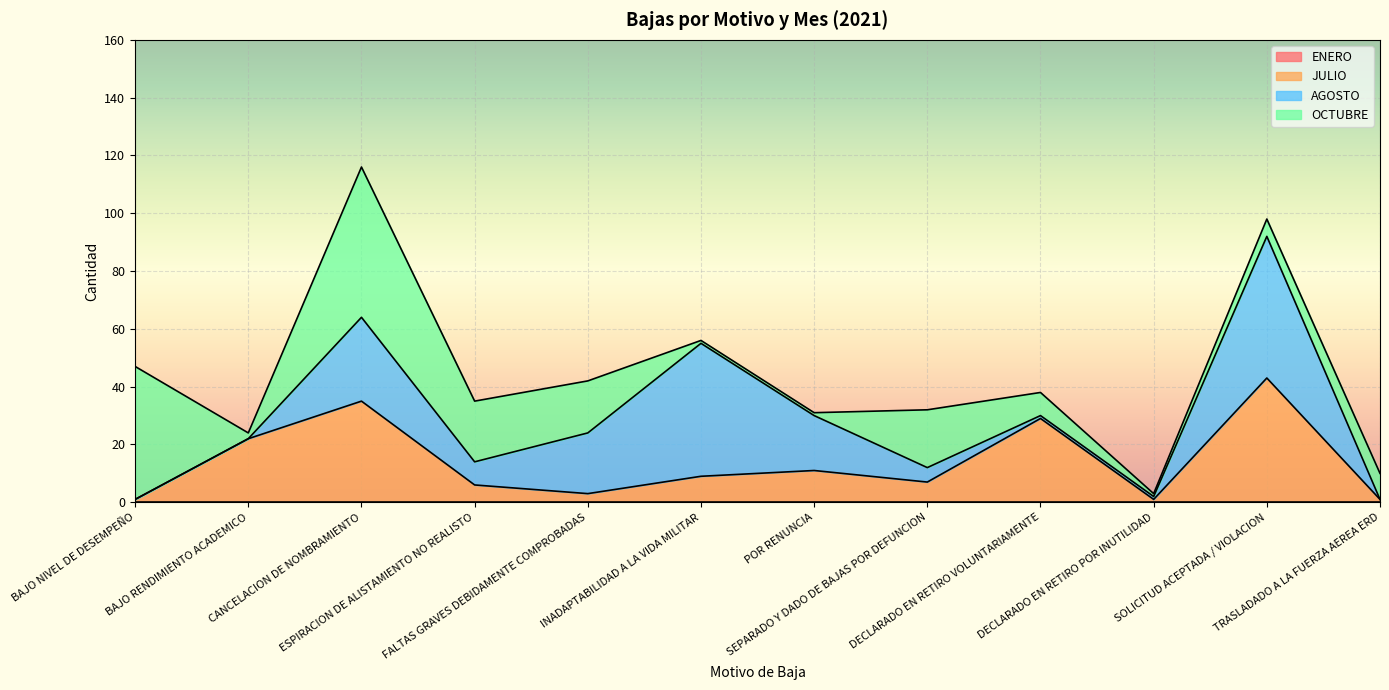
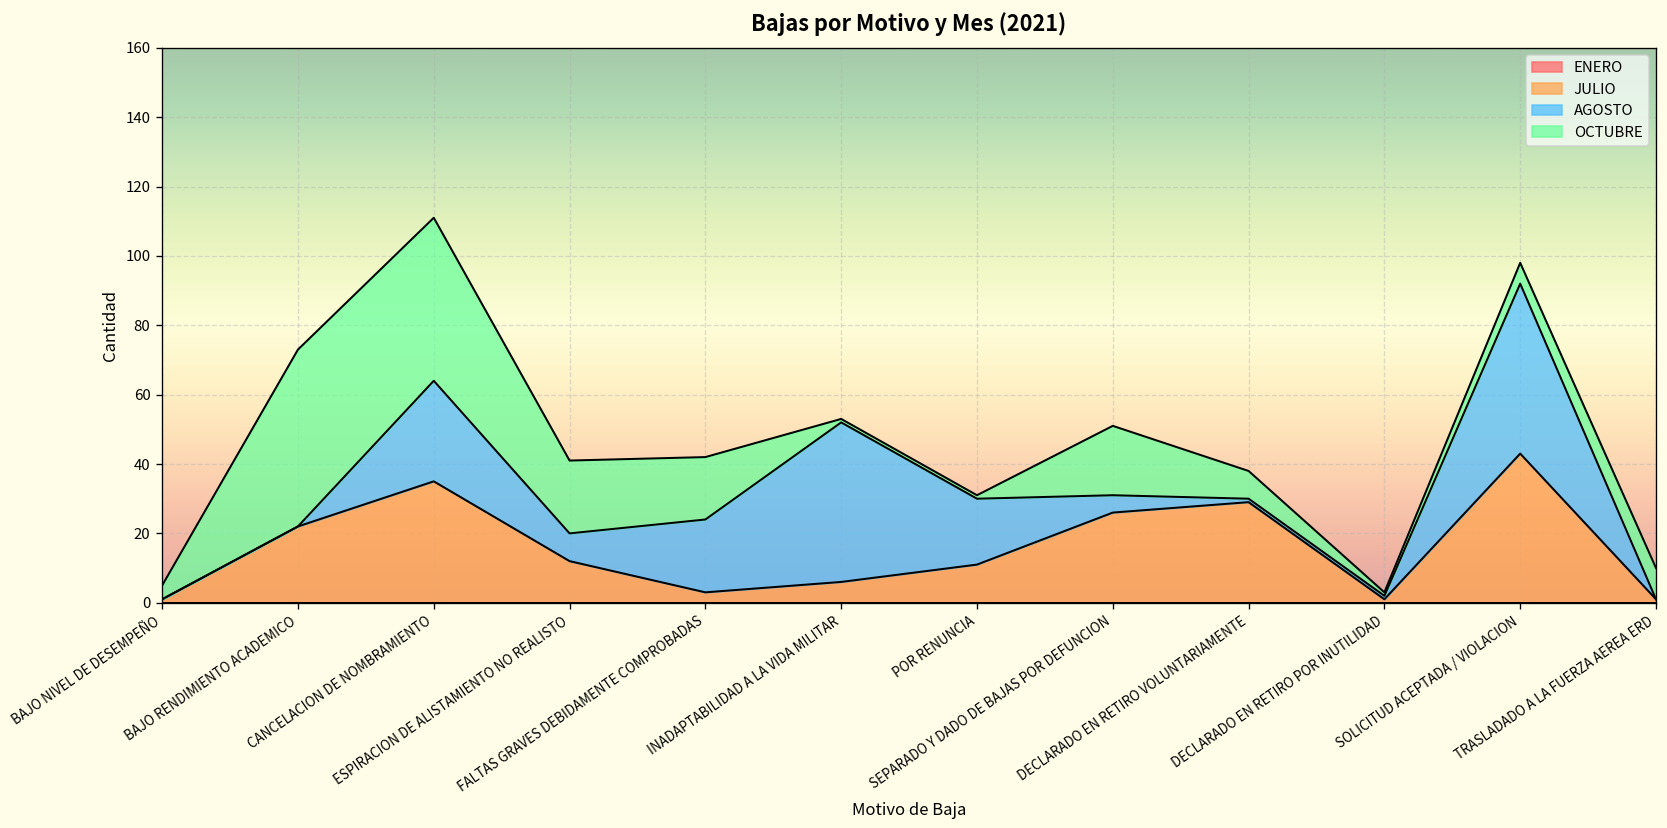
OCTUBRE, BAJO NIVEL DE DESEMPEÑO: 46 -> 4
OCTUBRE, BAJO RENDIMIENTO ACADEMICO: 2 -> 51
OCTUBRE, CANCELACION DE NOMBRAMIENTO: 52 -> 47
JULIO, ESPIRACION DE ALISTAMIENTO NO REALISTO: 6 -> 12
JULIO, INADAPTABILIDAD A LA VIDA MILITAR: 9 -> 6
JULIO, SEPARADO Y DADO DE BAJAS POR DEFUNCION: 7 -> 26
